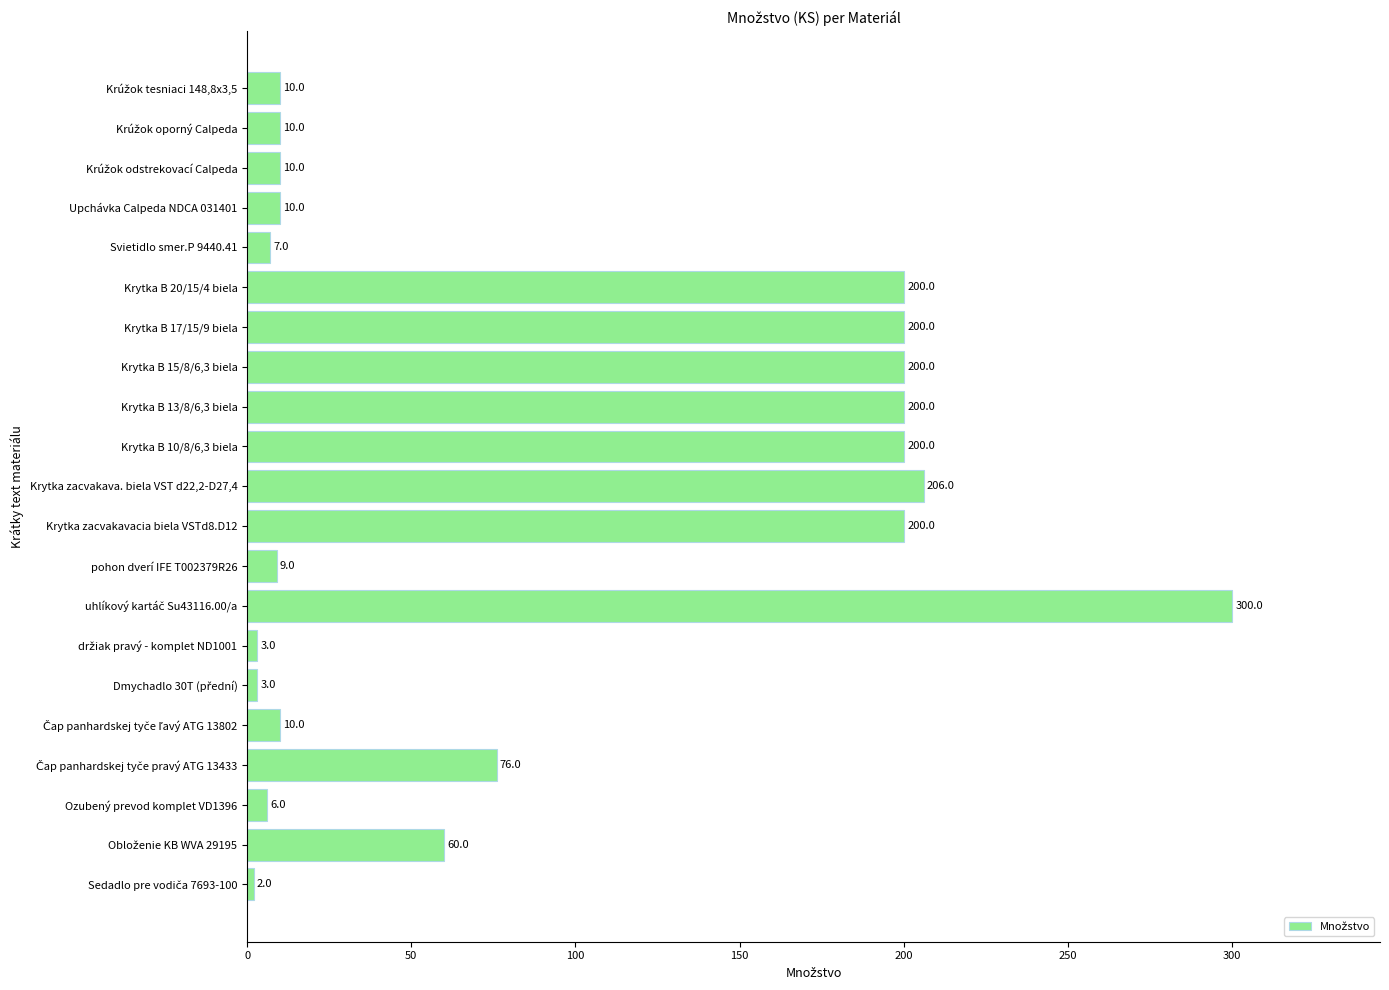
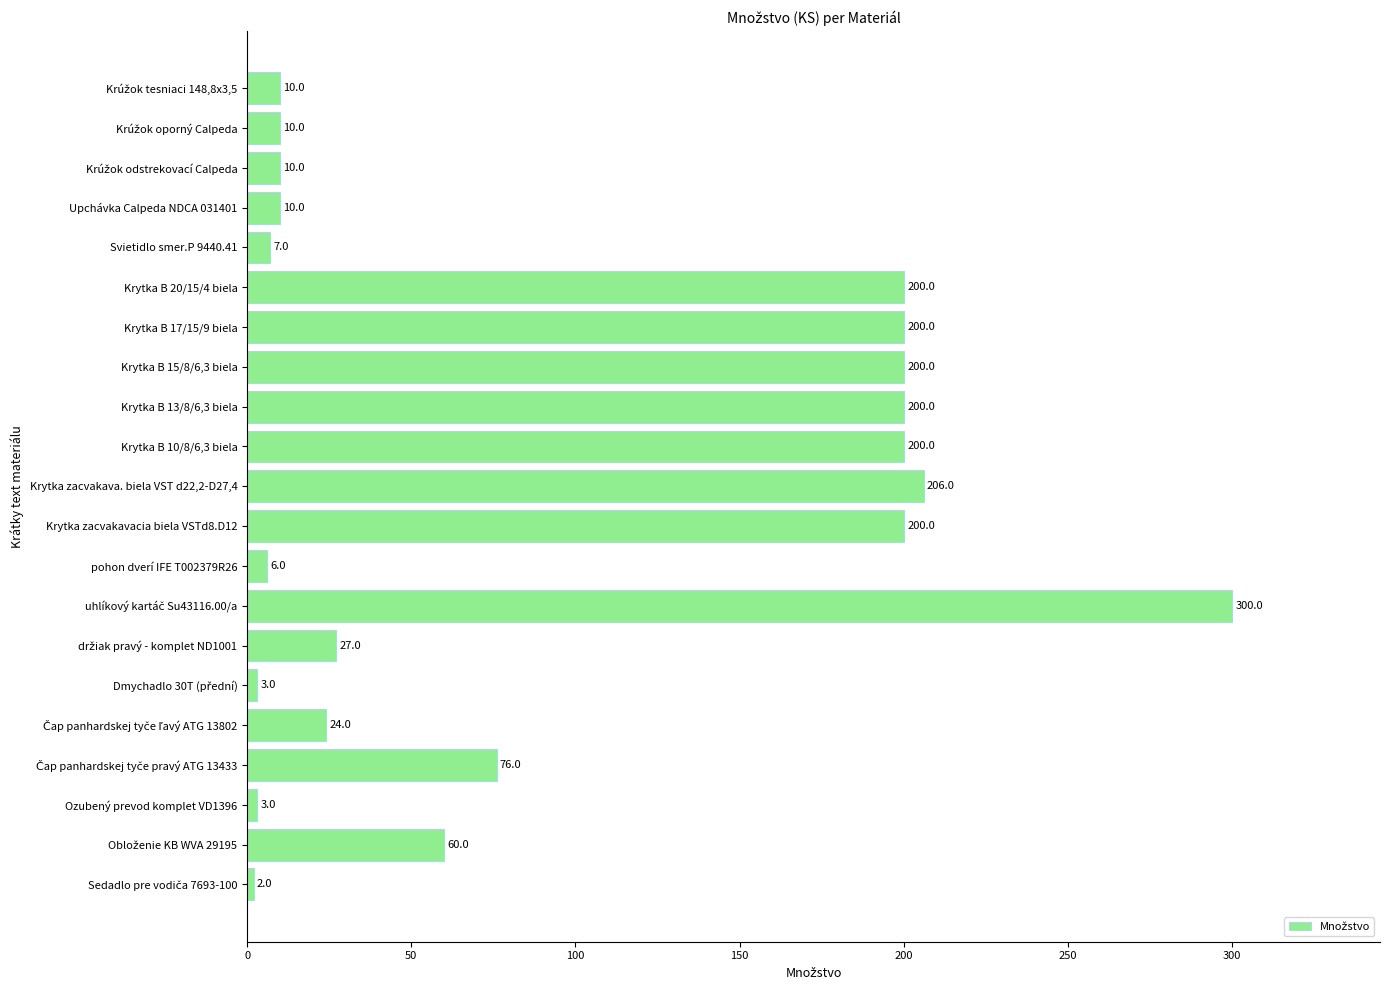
pohon dverí IFE T002379R26: 9.0 -> 6.0
držiak pravý - komplet ND1001: 3.0 -> 27.0
Čap panhardskej tyče ľavý ATG 13802: 10.0 -> 24.0
Ozubený prevod komplet VD1396: 6.0 -> 3.0
